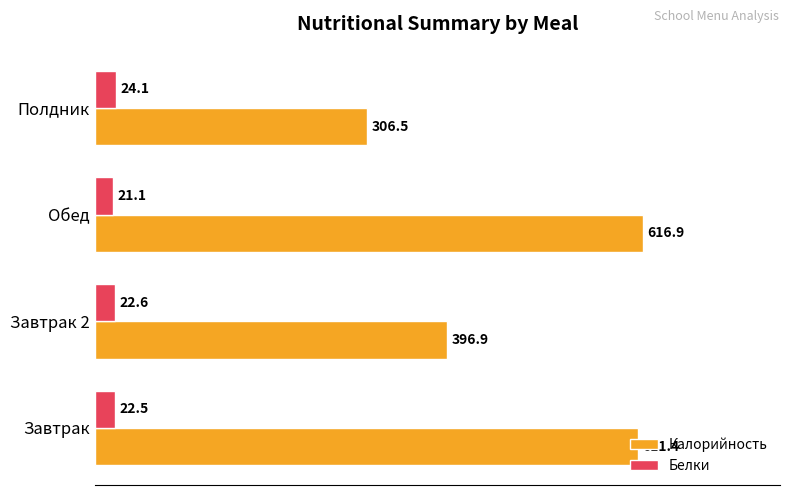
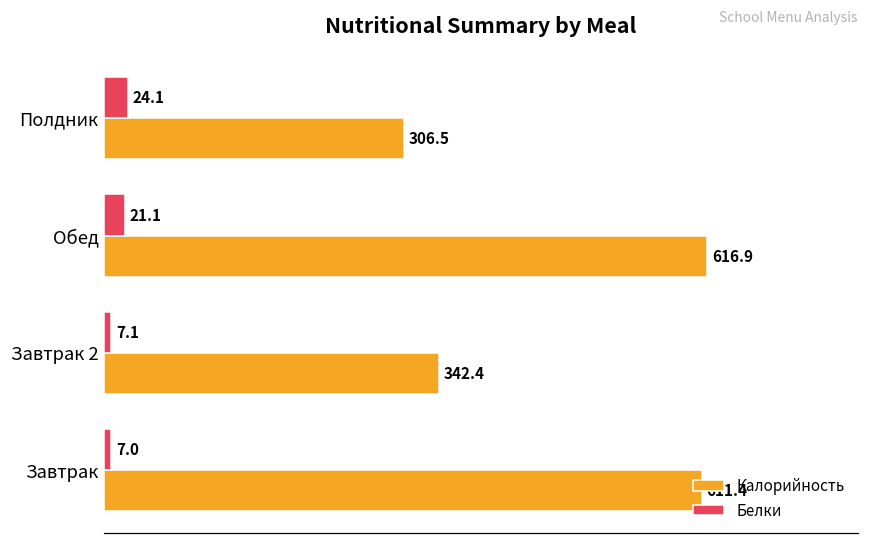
Белки, Завтрак 2: 22.6 -> 7.1
Калорийность, Завтрак 2: 396.9 -> 342.4
Белки, Завтрак: 22.5 -> 7.0
